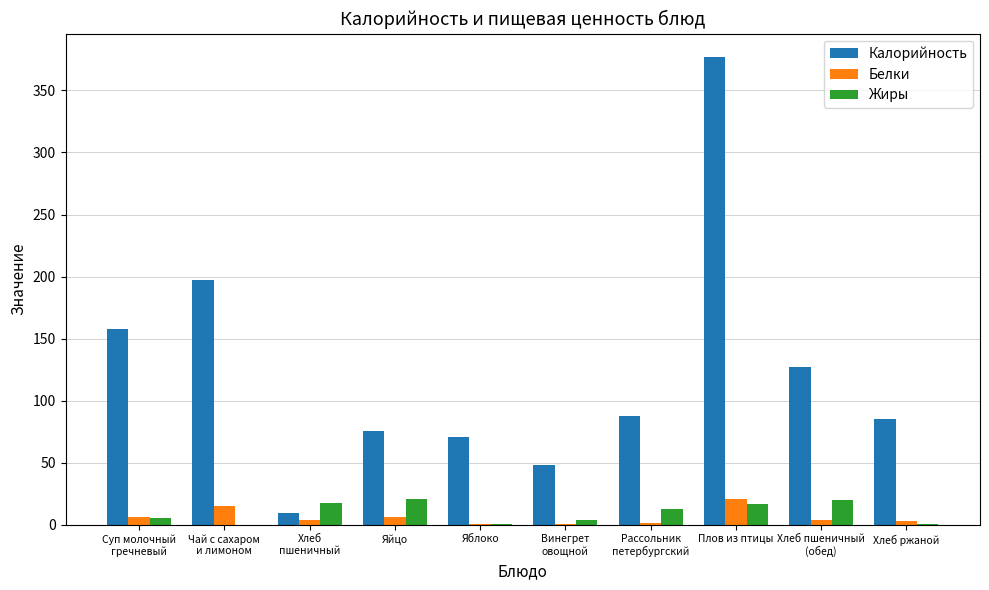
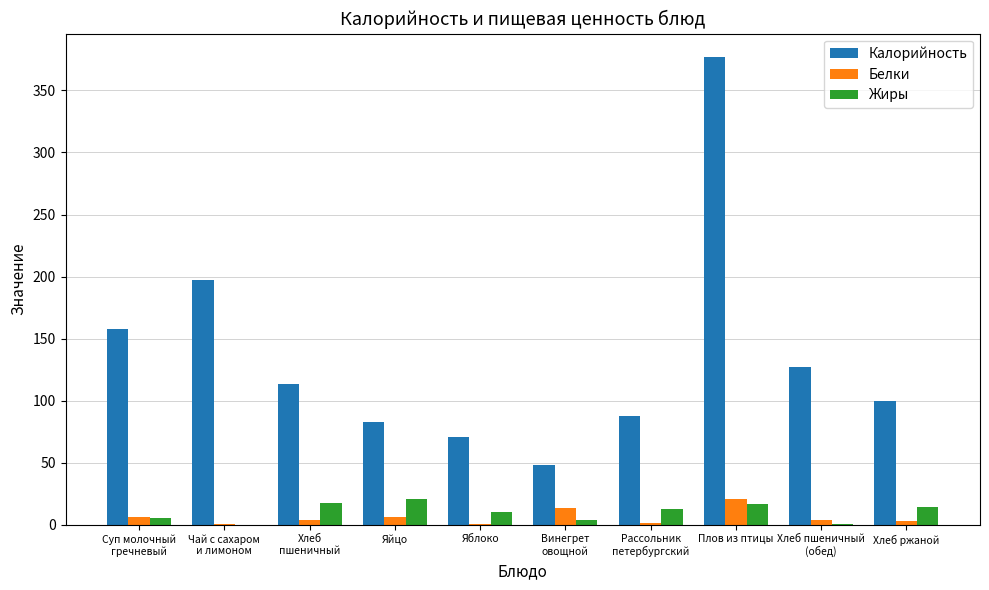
Белки, Чай с сахаром и лимоном: 15 -> 0
Калорийность, Хлеб пшеничный: 10 -> 113
Калорийность, Яйцо: 75 -> 82
Жиры, Яблоко: 1 -> 10
Белки, Винегрет овощной: 1 -> 13
Жиры, Хлеб пшеничный (обед): 20 -> 0
Калорийность, Хлеб ржаной: 85 -> 100
Жиры, Хлеб ржаной: 1 -> 14
